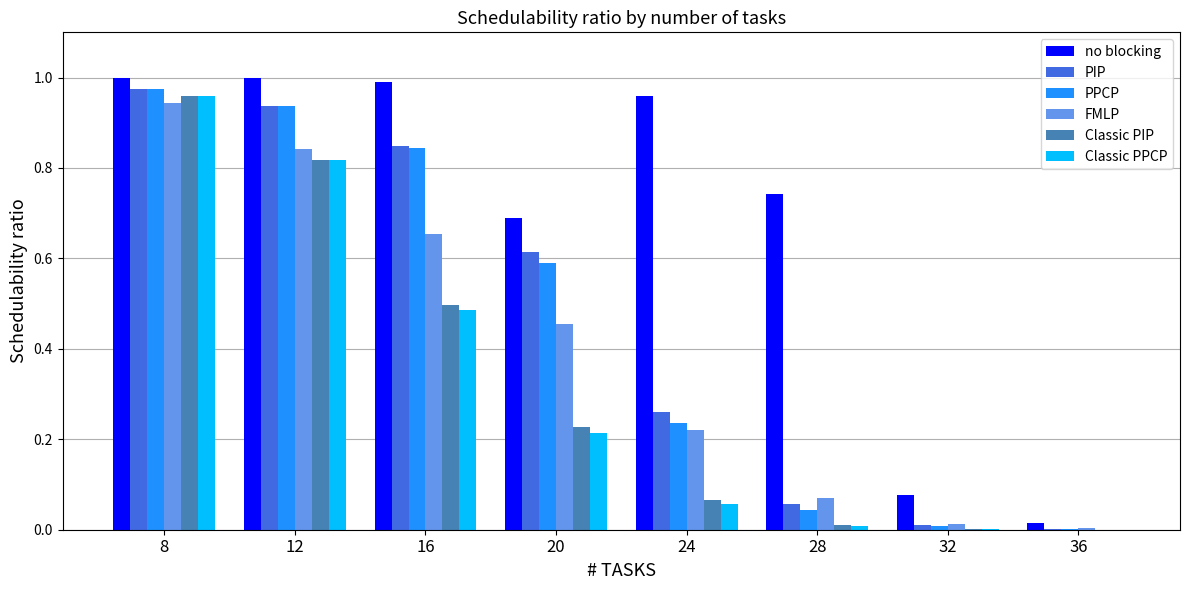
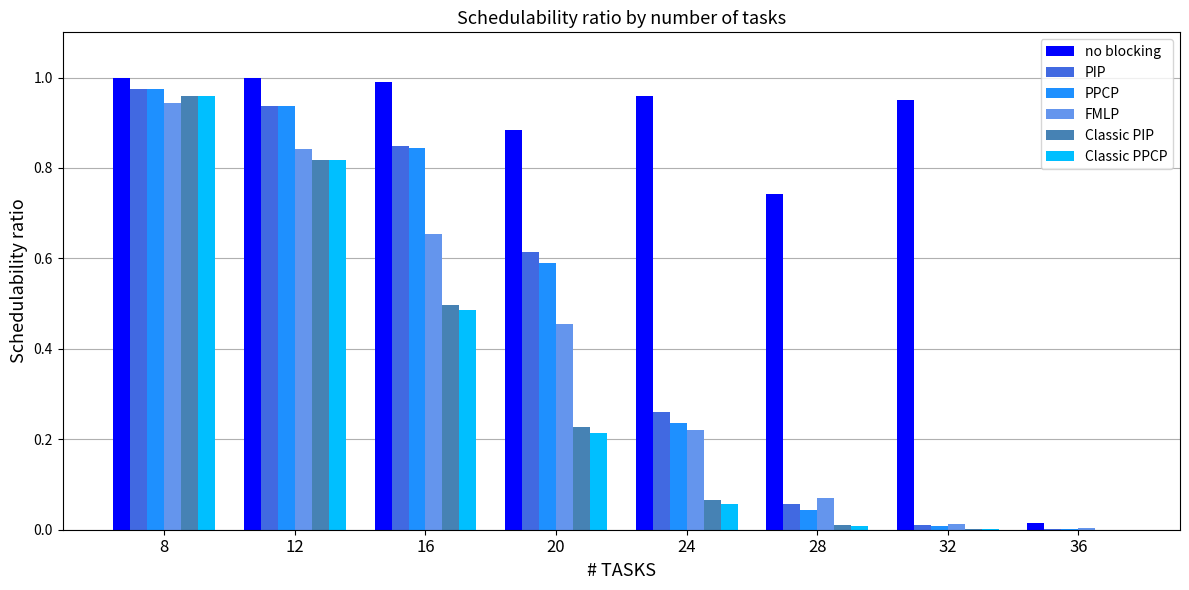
no blocking, 20: 0.69 -> 0.88
no blocking, 32: 0.08 -> 0.95
